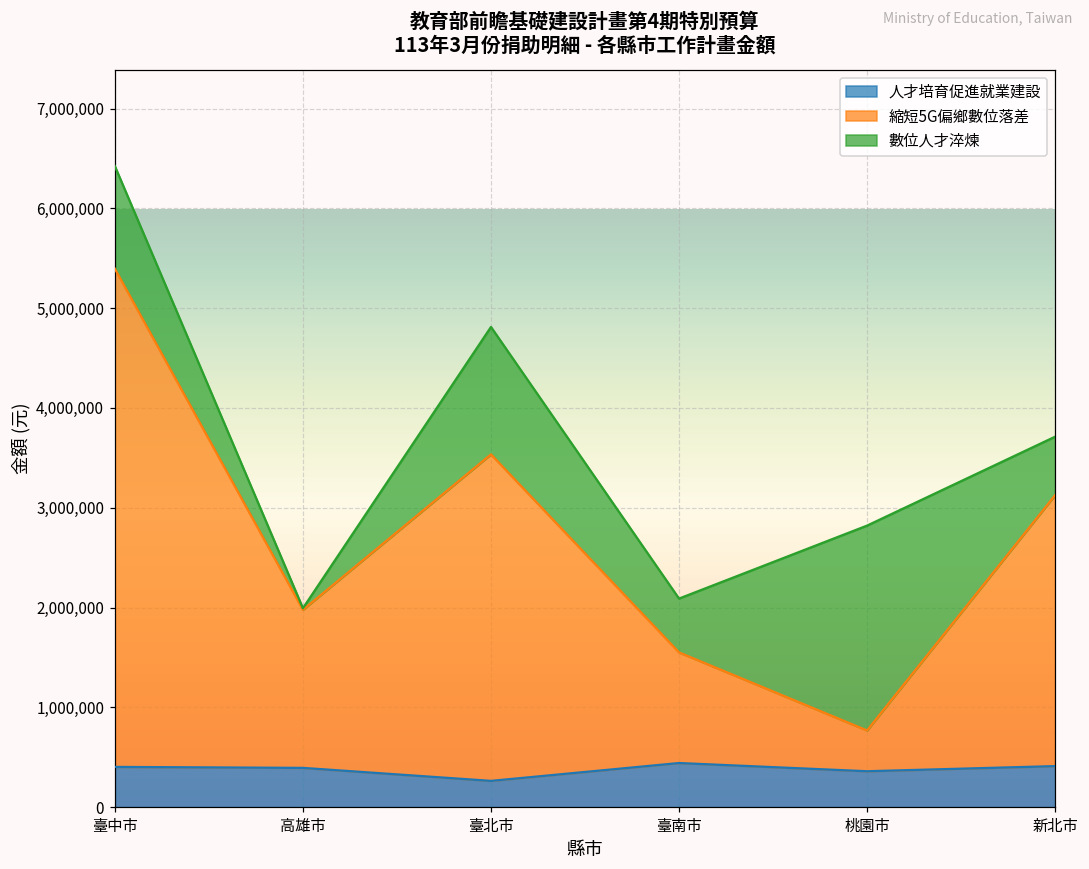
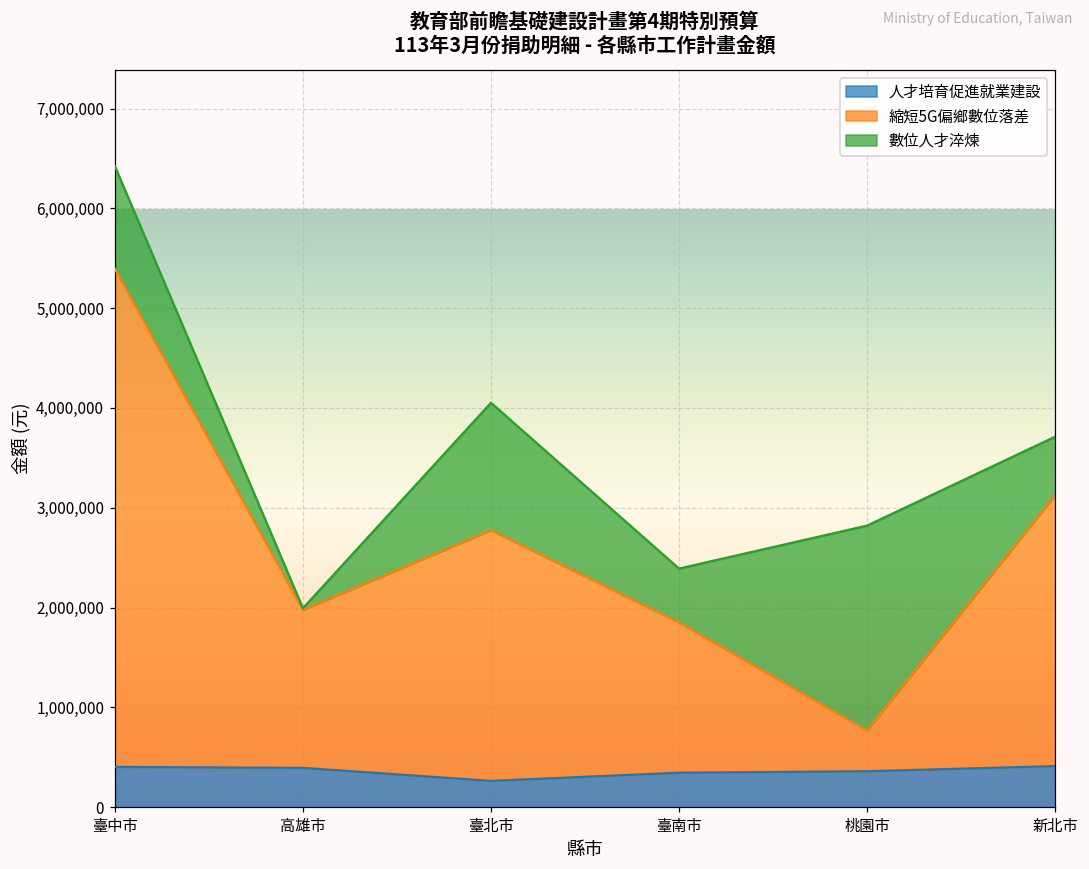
縮短5G偏鄉數位落差, 臺北市: 3,300,000 -> 2,500,000
人才培育促進就業建設, 臺南市: 400,000 -> 300,000
縮短5G偏鄉數位落差, 臺南市: 1,100,000 -> 1,500,000
